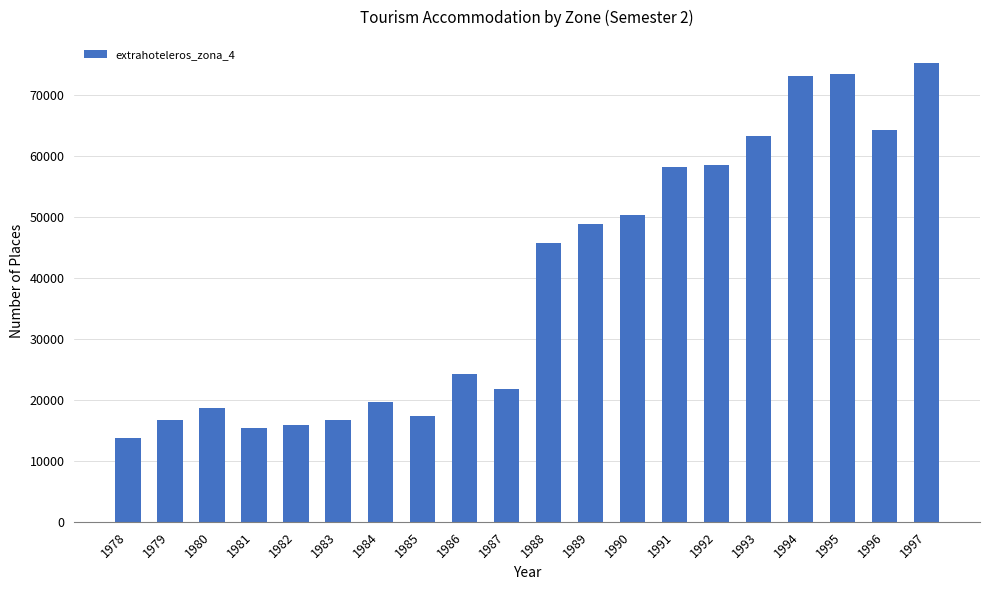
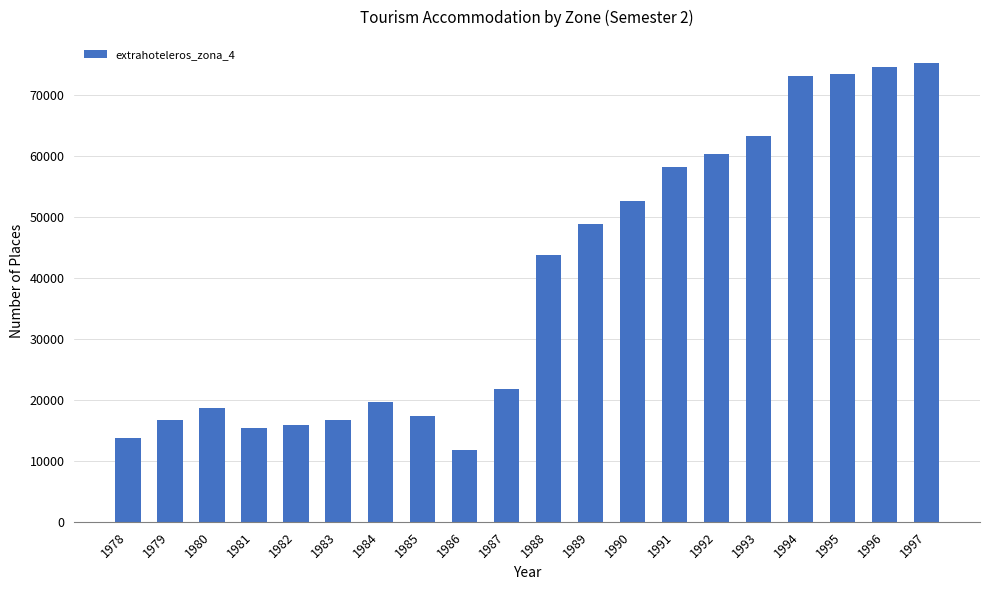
1986: 24000 -> 12000
1988: 46000 -> 44000
1990: 50000 -> 52000
1992: 59000 -> 60000
1996: 64000 -> 75000
